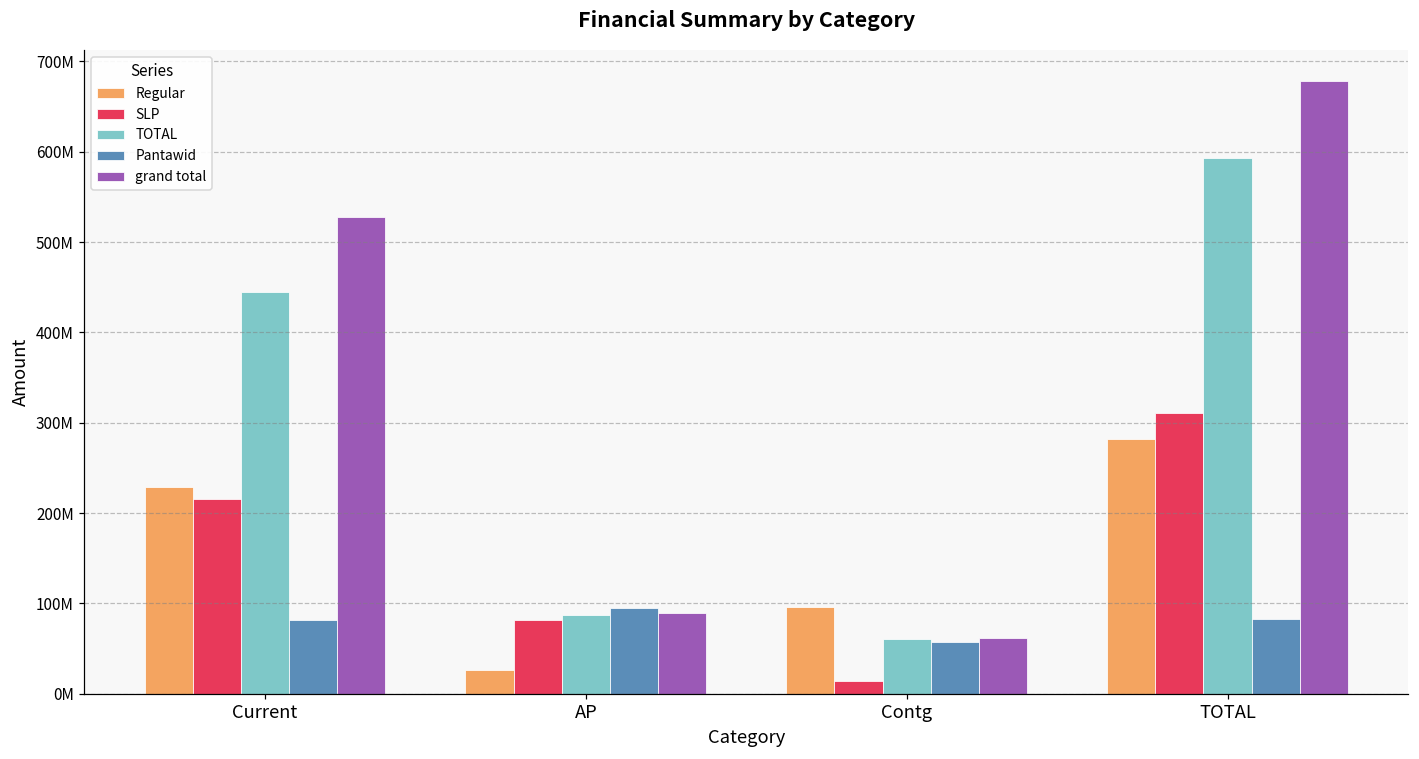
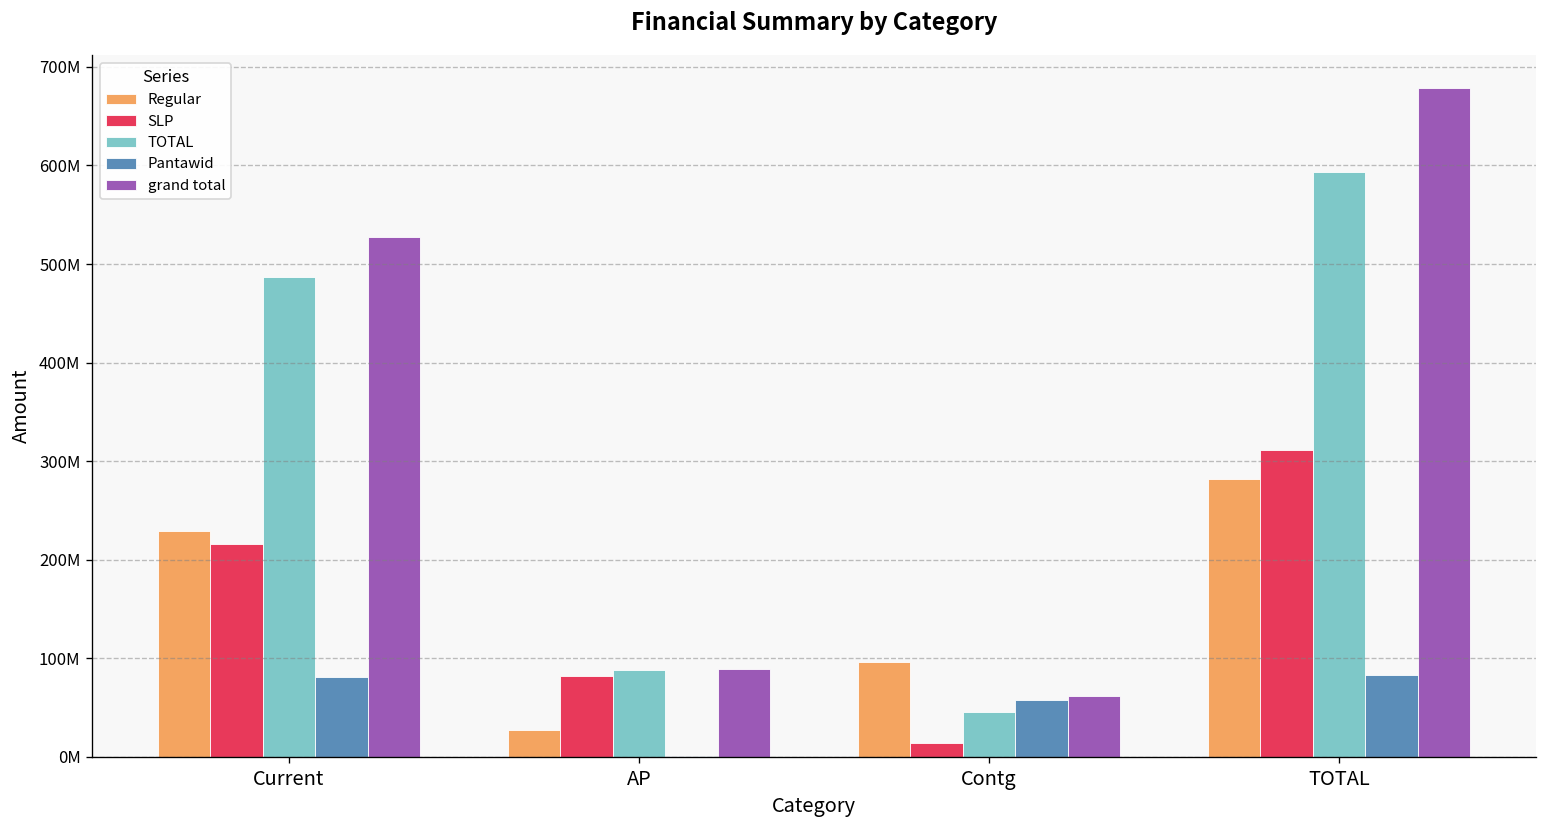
TOTAL, Current: 440000000 -> 490000000
Pantawid, AP: 90000000 -> 0
TOTAL, Contg: 60000000 -> 50000000
